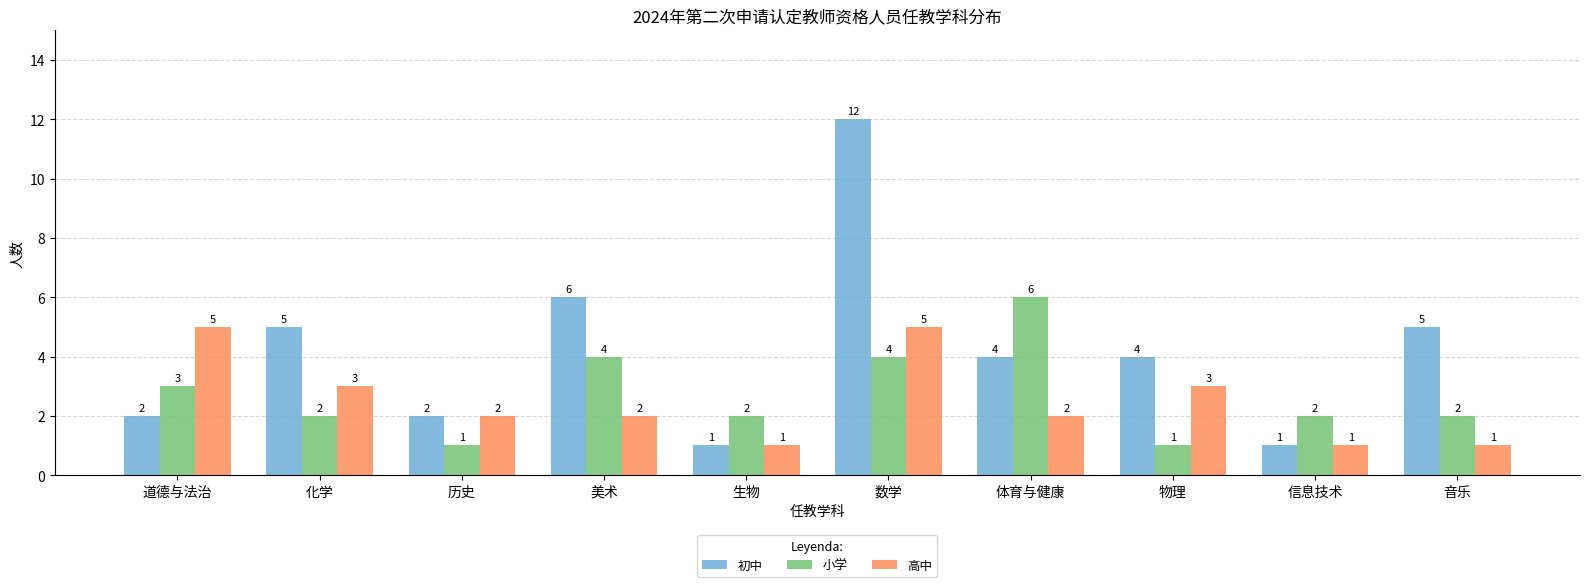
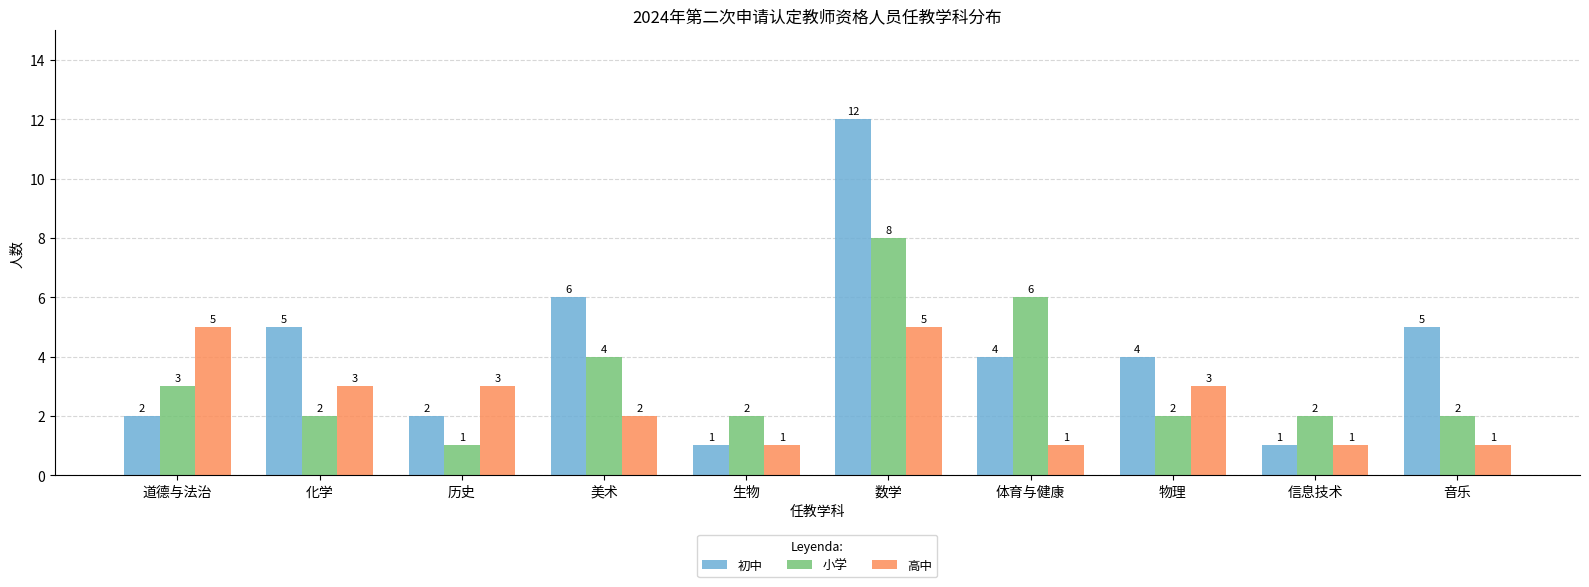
高中, 历史: 2 -> 3
小学, 数学: 4 -> 8
高中, 体育与健康: 2 -> 1
小学, 物理: 1 -> 2
